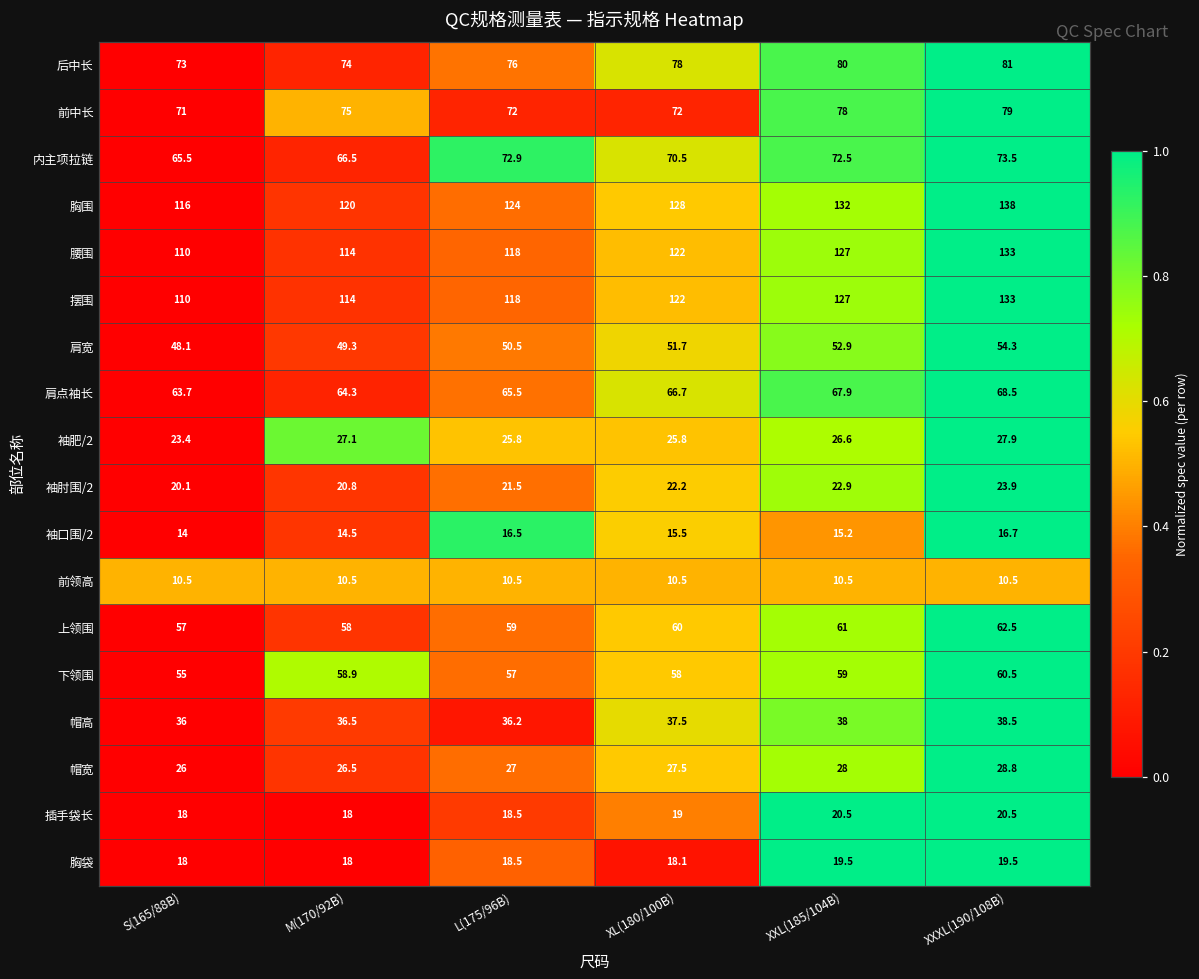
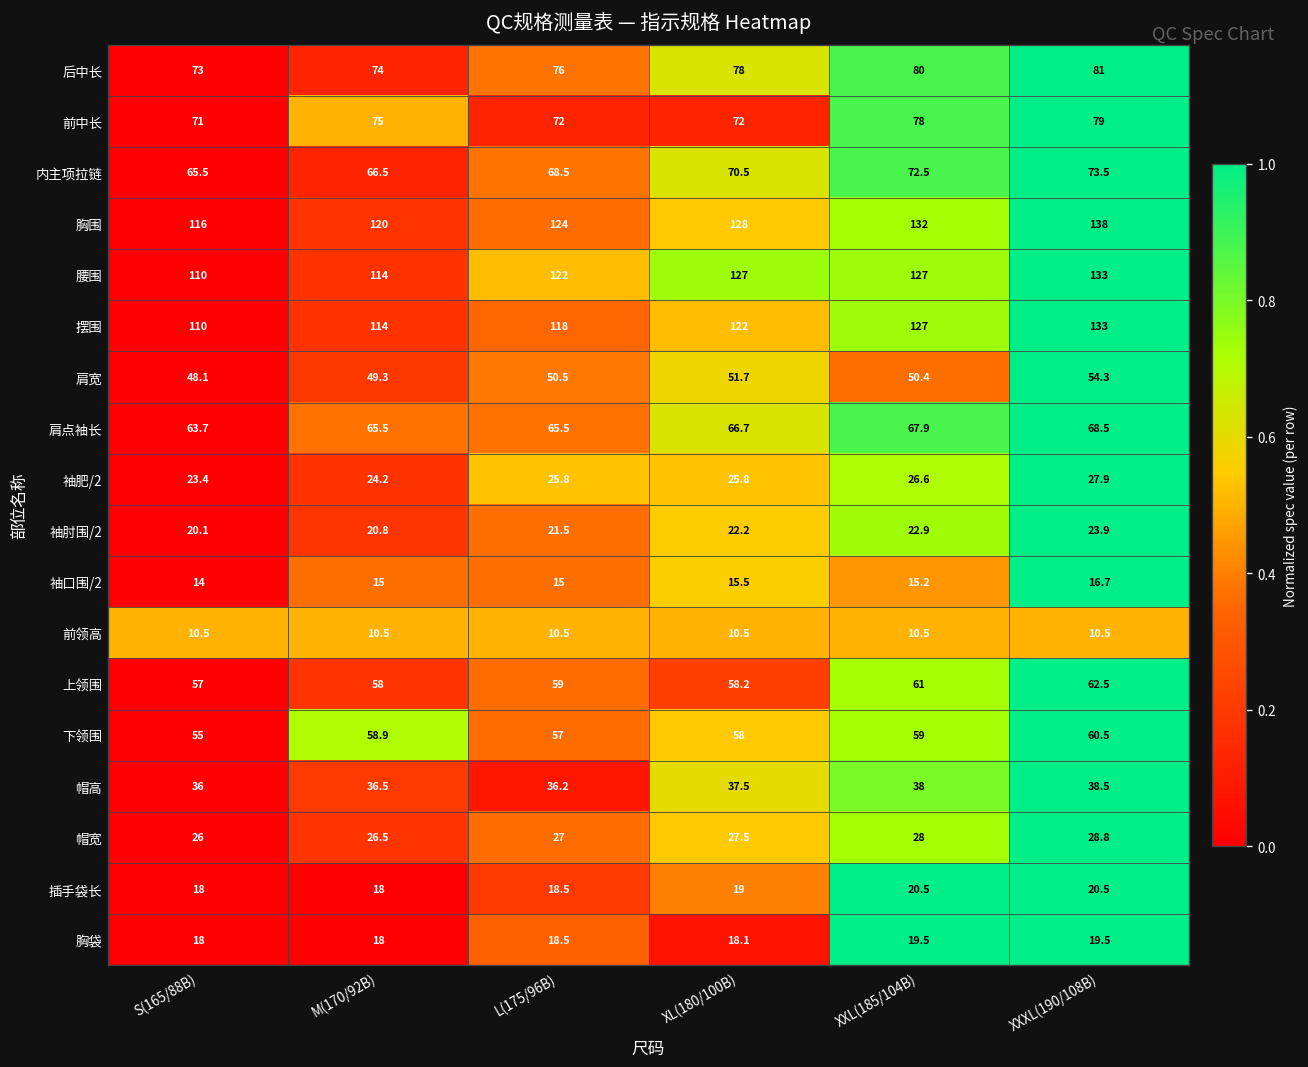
内主项拉链, L(175/96B): 72.9 -> 68.5
腰围, L(175/96B): 118 -> 122
腰围, XL(180/100B): 122 -> 127
肩宽, XXL(185/104B): 52.9 -> 50.4
肩点袖长, M(170/92B): 64.3 -> 65.5
袖肥/2, M(170/92B): 27.1 -> 24.2
袖口围/2, M(170/92B): 14.5 -> 15
袖口围/2, L(175/96B): 16.5 -> 15
上领围, XL(180/100B): 60 -> 58.2
